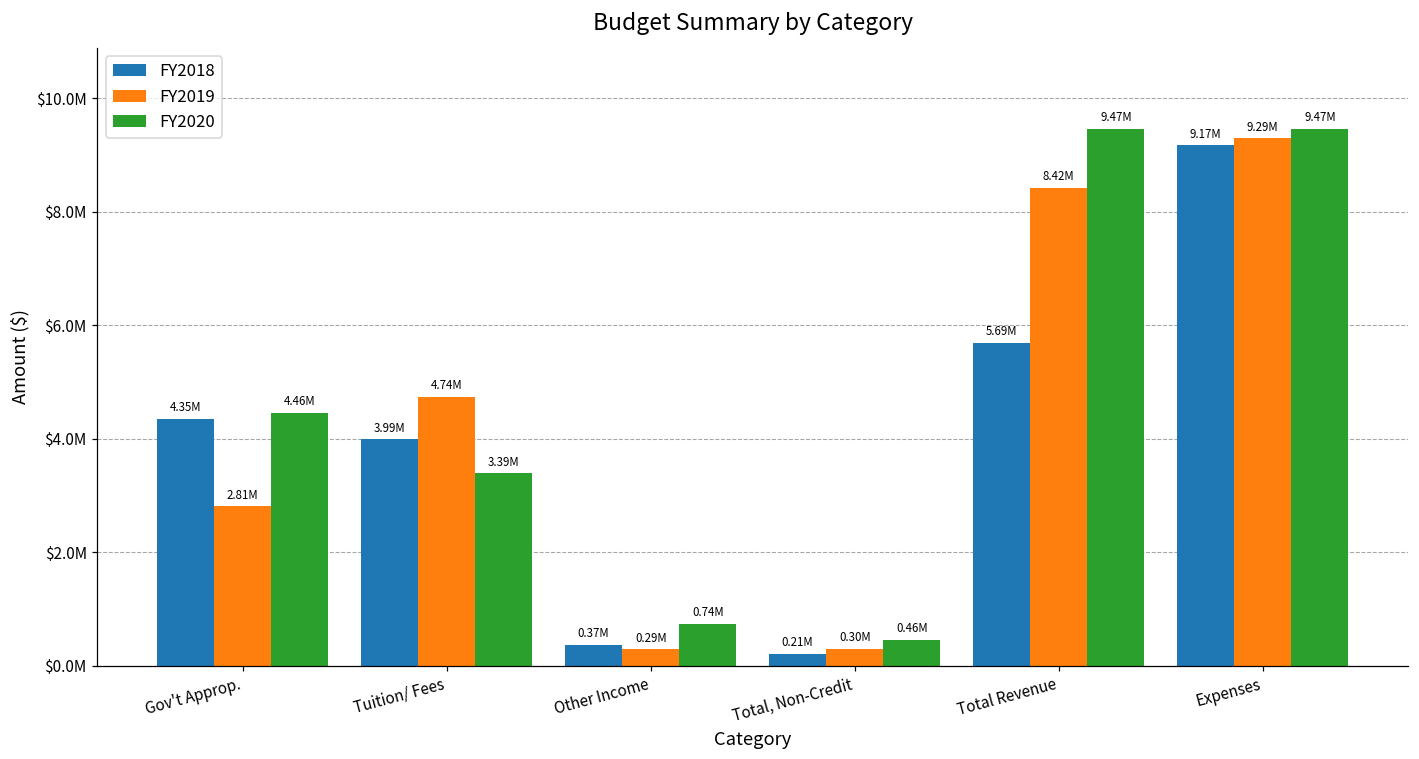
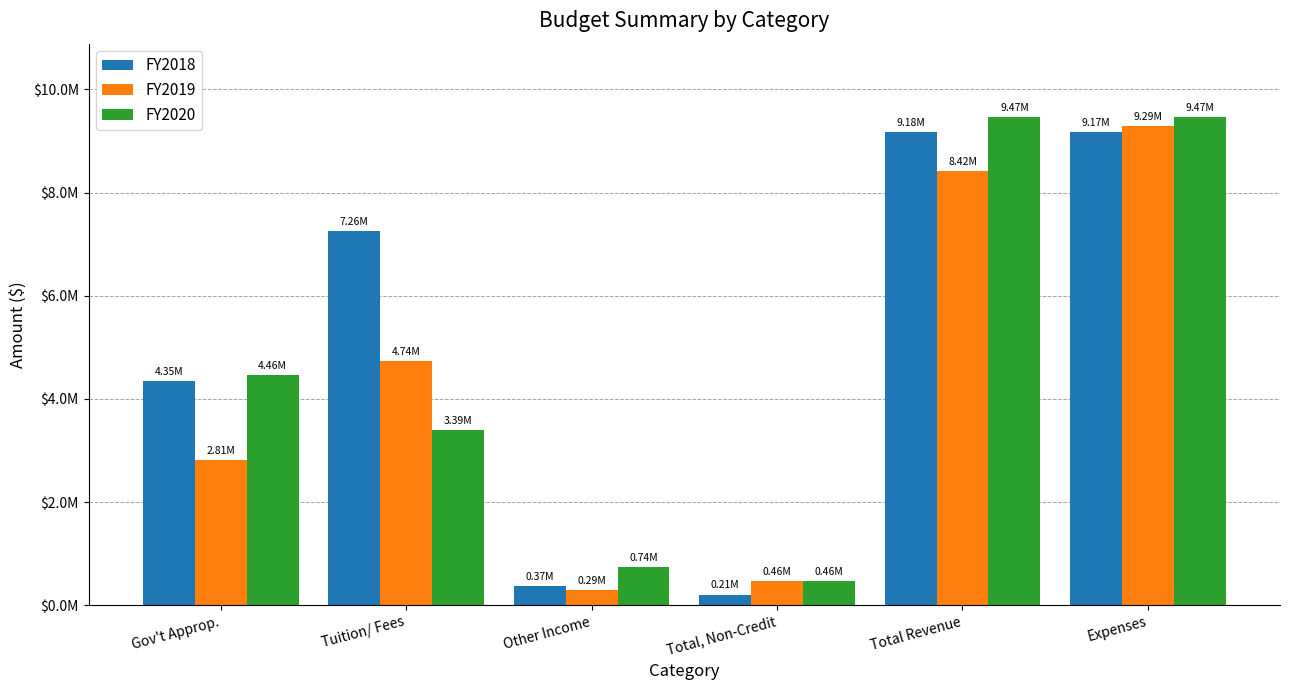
FY2018, Tuition/ Fees: 3.99M -> 7.26M
FY2019, Total, Non-Credit: 0.30M -> 0.46M
FY2018, Total Revenue: 5.69M -> 9.18M
